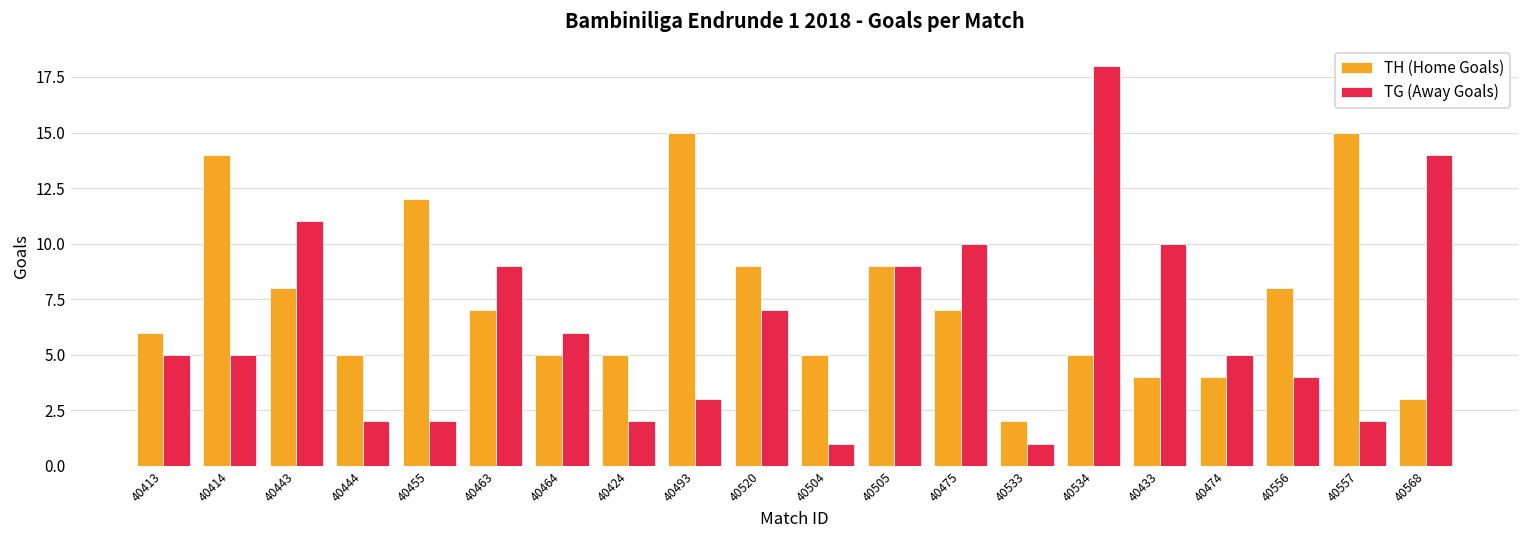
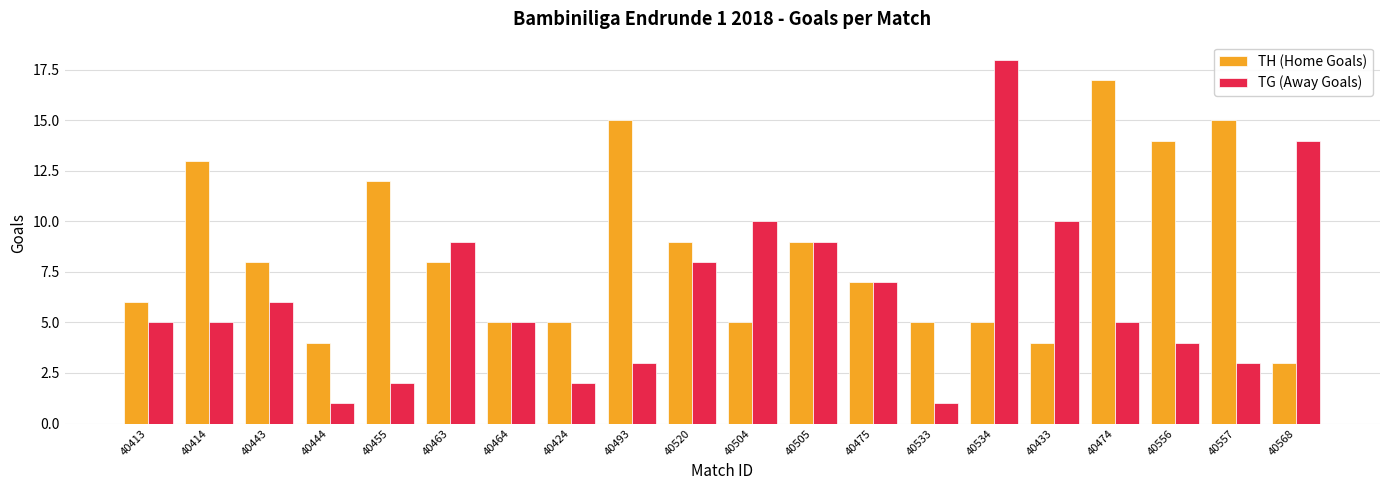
TH (Home Goals), 40414: 14 -> 13
TG (Away Goals), 40443: 11 -> 6
TH (Home Goals), 40444: 5 -> 4
TG (Away Goals), 40444: 2 -> 1
TH (Home Goals), 40463: 7 -> 8
TG (Away Goals), 40464: 6 -> 5
TG (Away Goals), 40520: 7 -> 8
TG (Away Goals), 40504: 1 -> 10
TG (Away Goals), 40475: 10 -> 7
TH (Home Goals), 40533: 2 -> 5
TH (Home Goals), 40474: 4 -> 17
TH (Home Goals), 40556: 8 -> 14
TG (Away Goals), 40557: 2 -> 3
